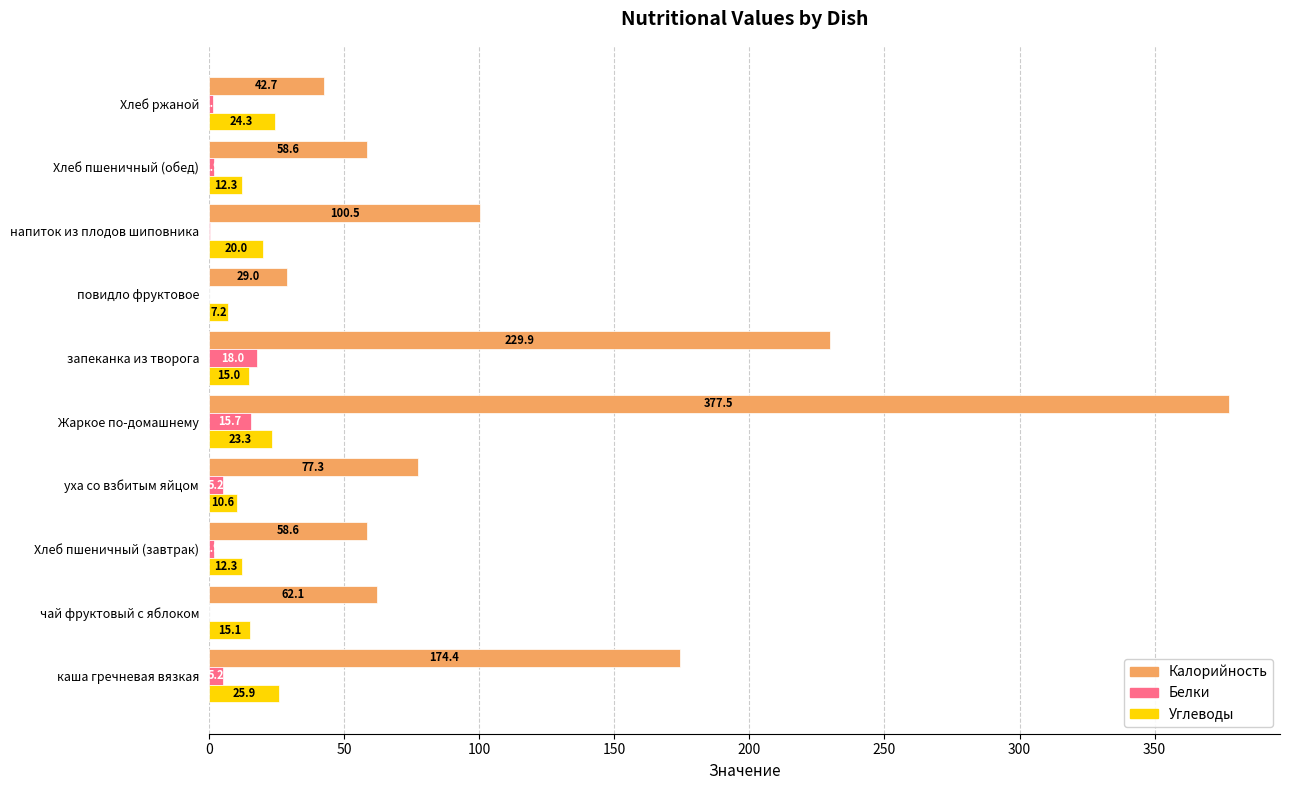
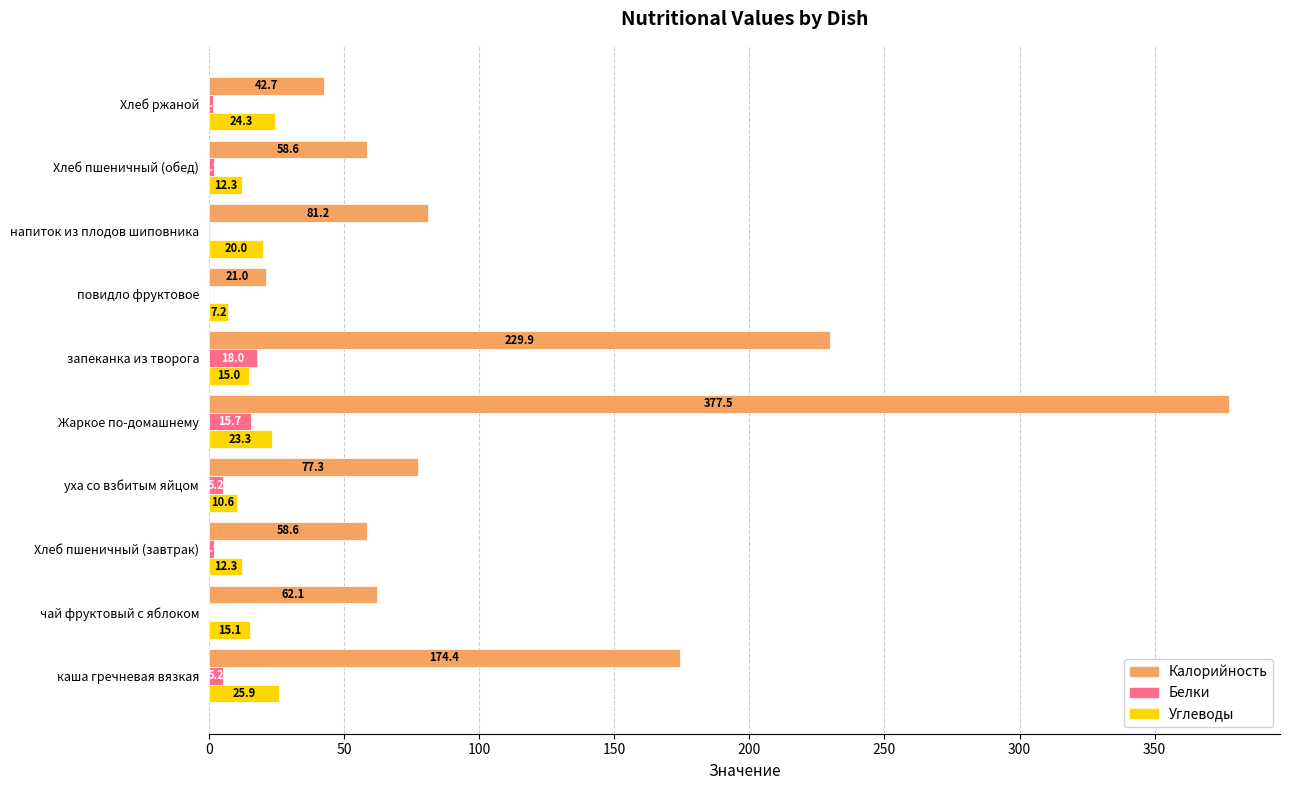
Калорийность, напиток из плодов шиповника: 100.5 -> 81.2
Калорийность, повидло фруктовое: 29.0 -> 21.0
